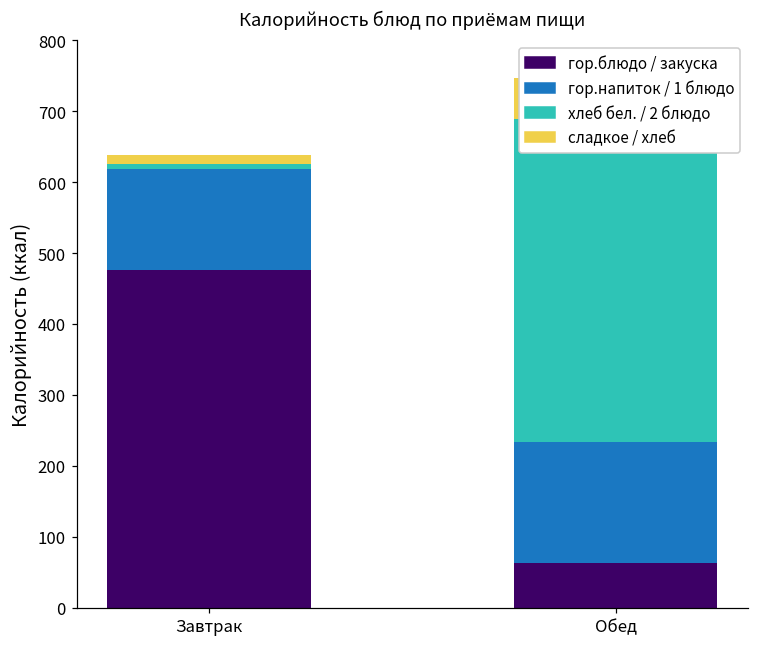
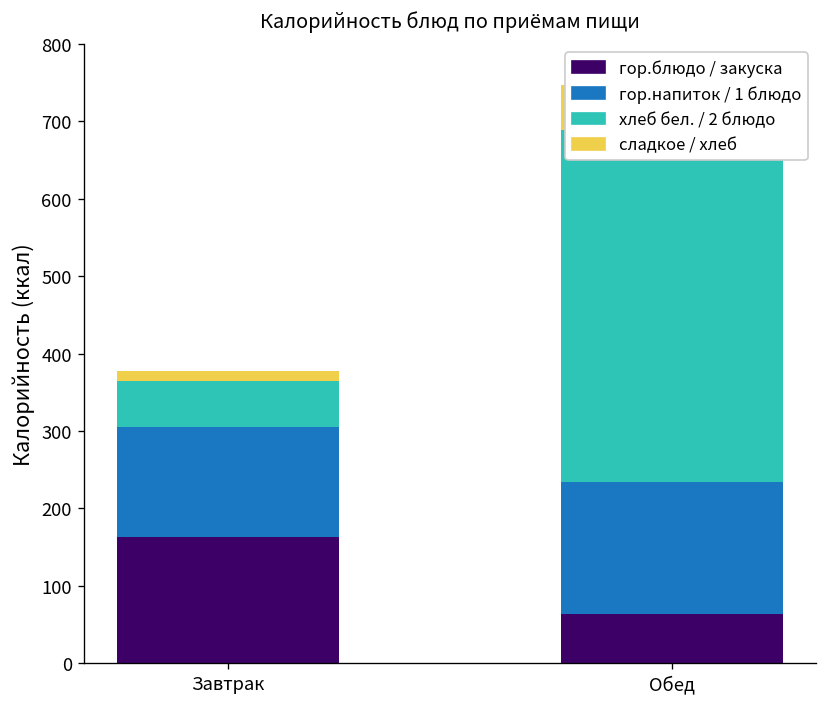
гор.блюдо / закуска, Завтрак: 480 -> 160
хлеб бел. / 2 блюдо, Завтрак: 10 -> 60
